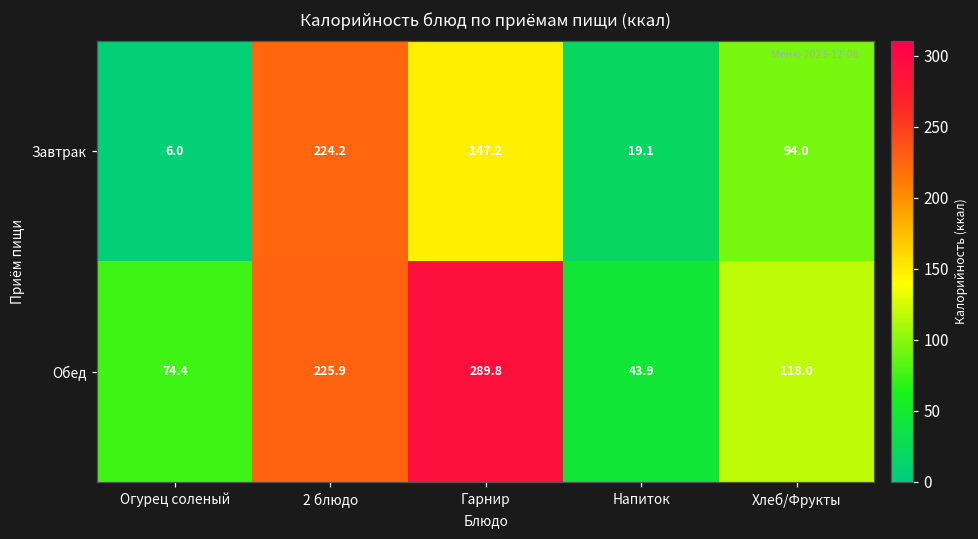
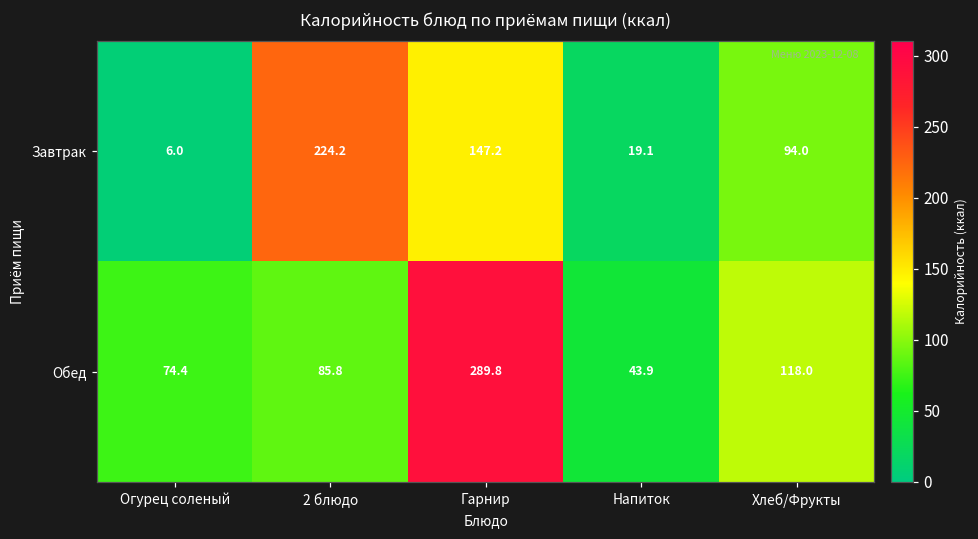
Обед, 2 блюдо: 225.9 -> 85.8
